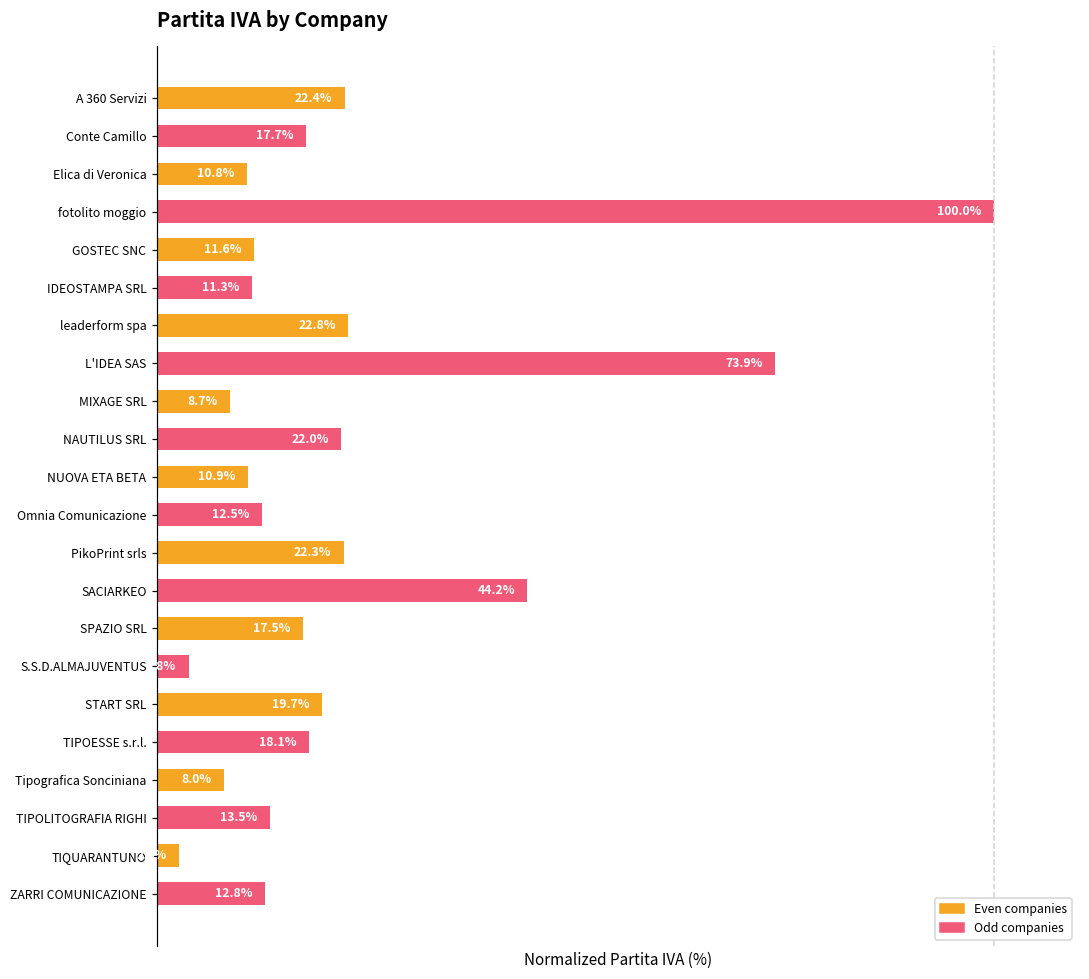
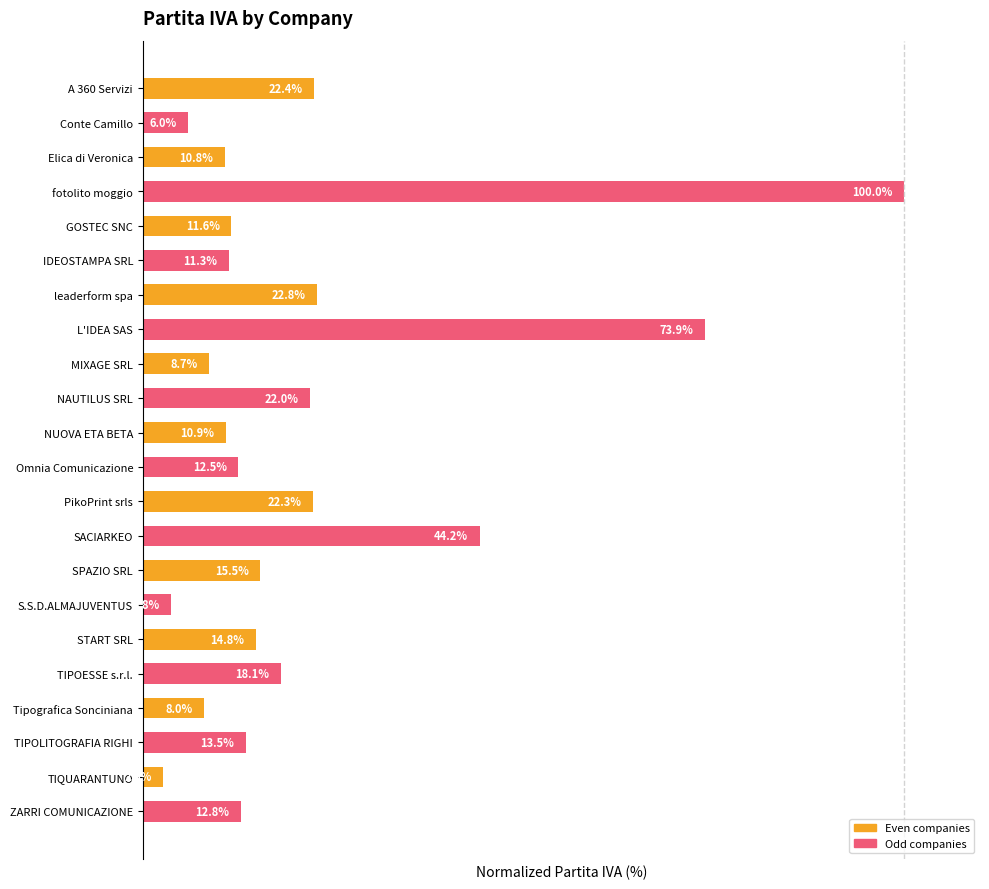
Conte Camillo: 17.7% -> 6.0%
SPAZIO SRL: 17.5% -> 15.5%
START SRL: 19.7% -> 14.8%
